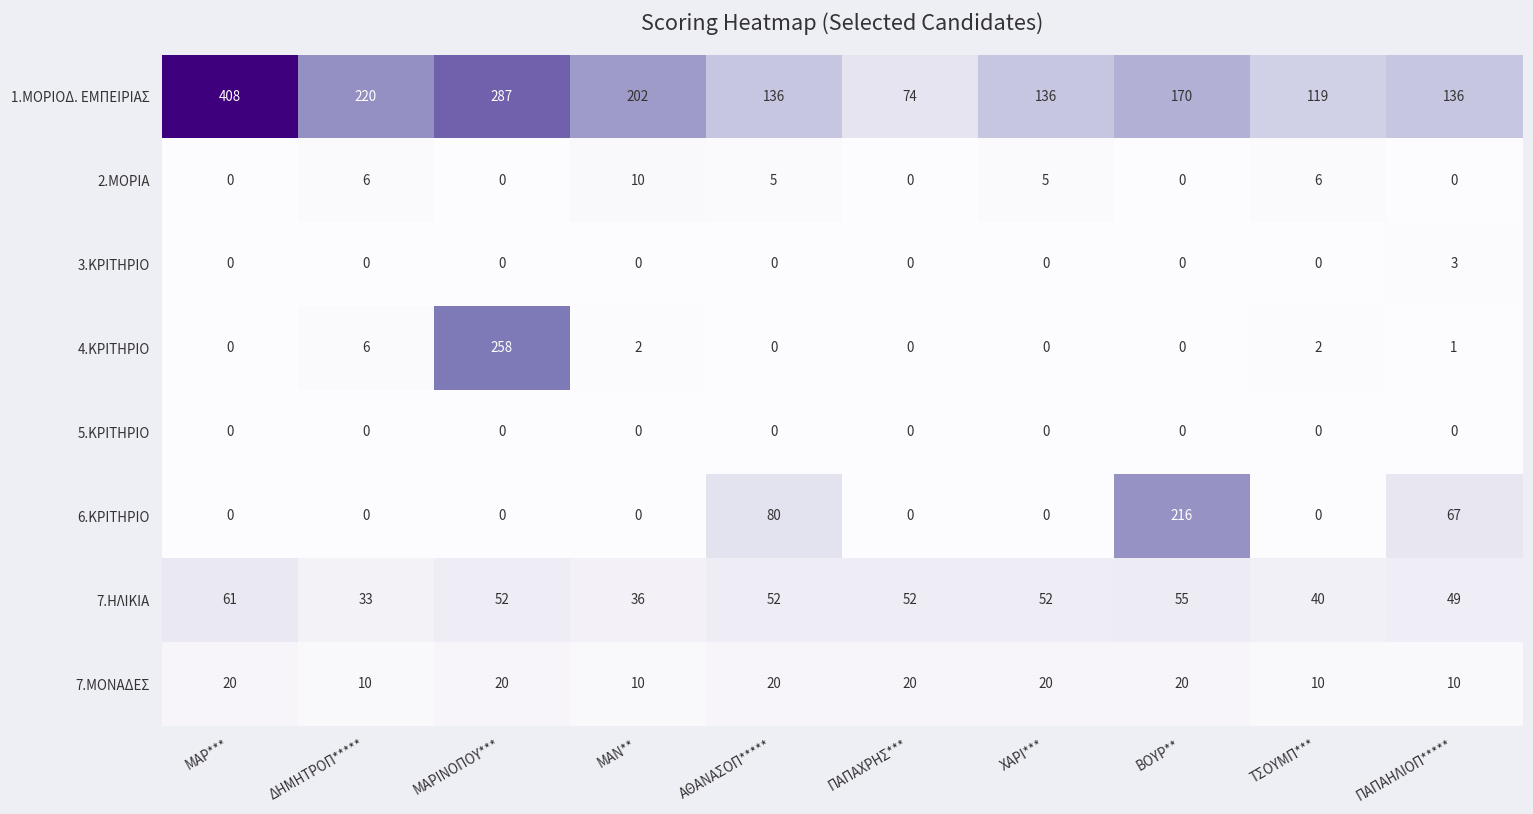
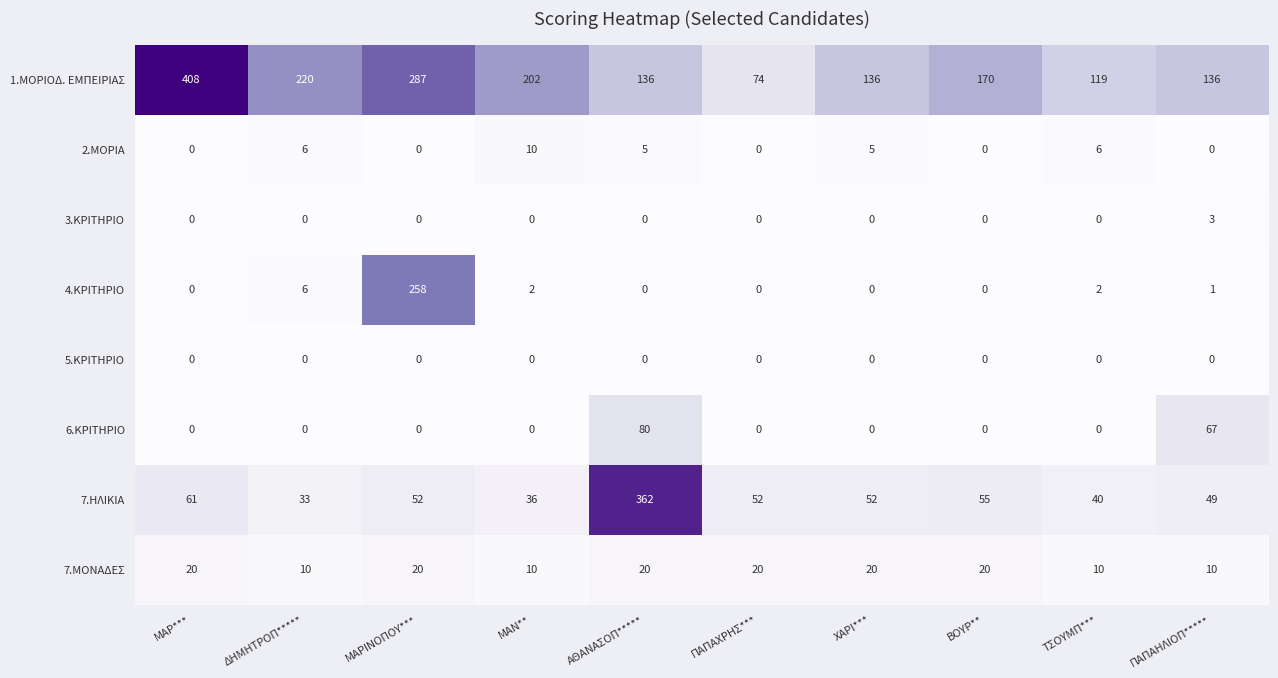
6.ΚΡΙΤΗΡΙΟ, ΒΟΥΡ**: 216 -> 0
7.ΗΛΙΚΙΑ, ΑΘΑΝΑΣΟΠ*****: 52 -> 362
